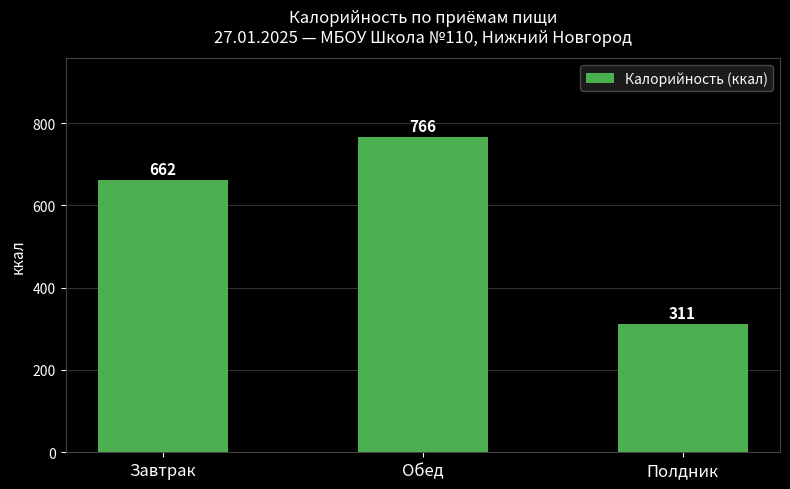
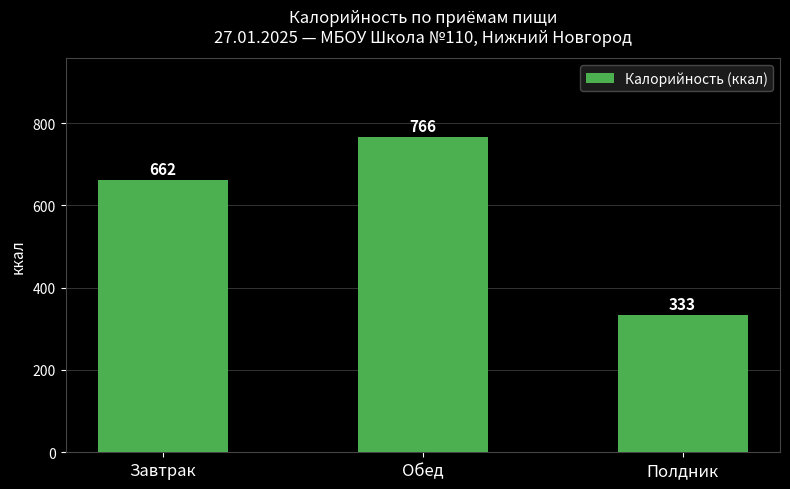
Полдник: 311 -> 333
